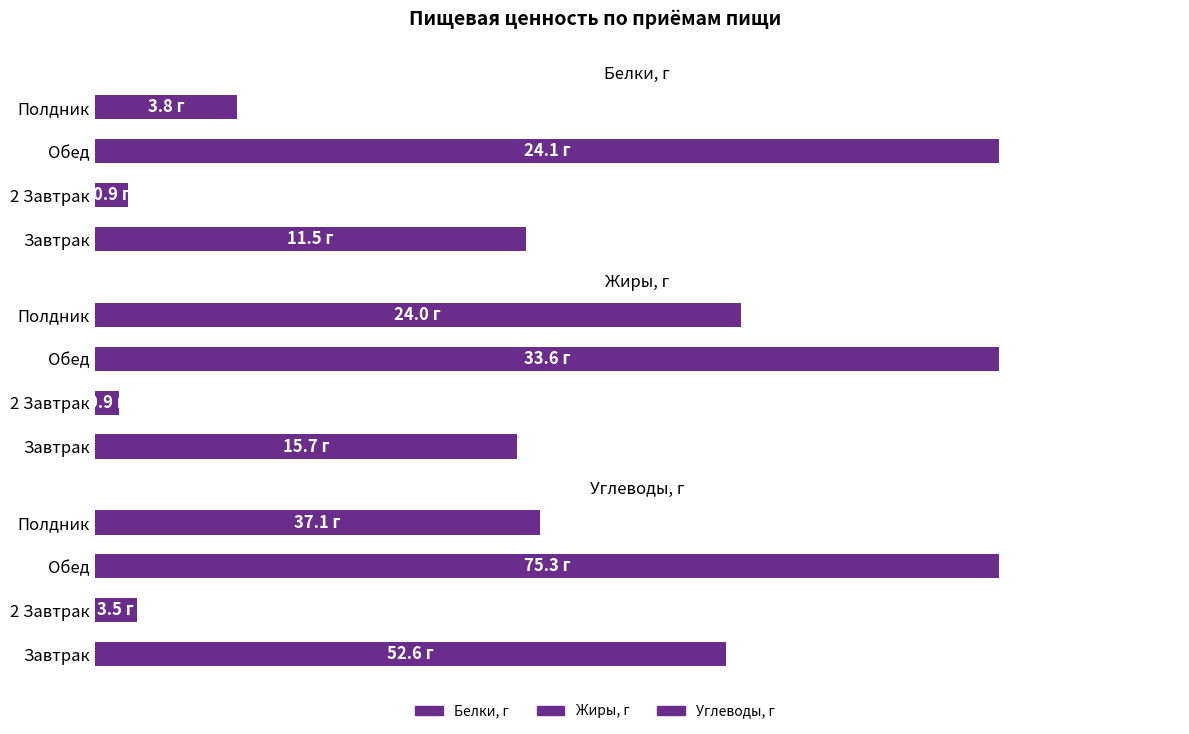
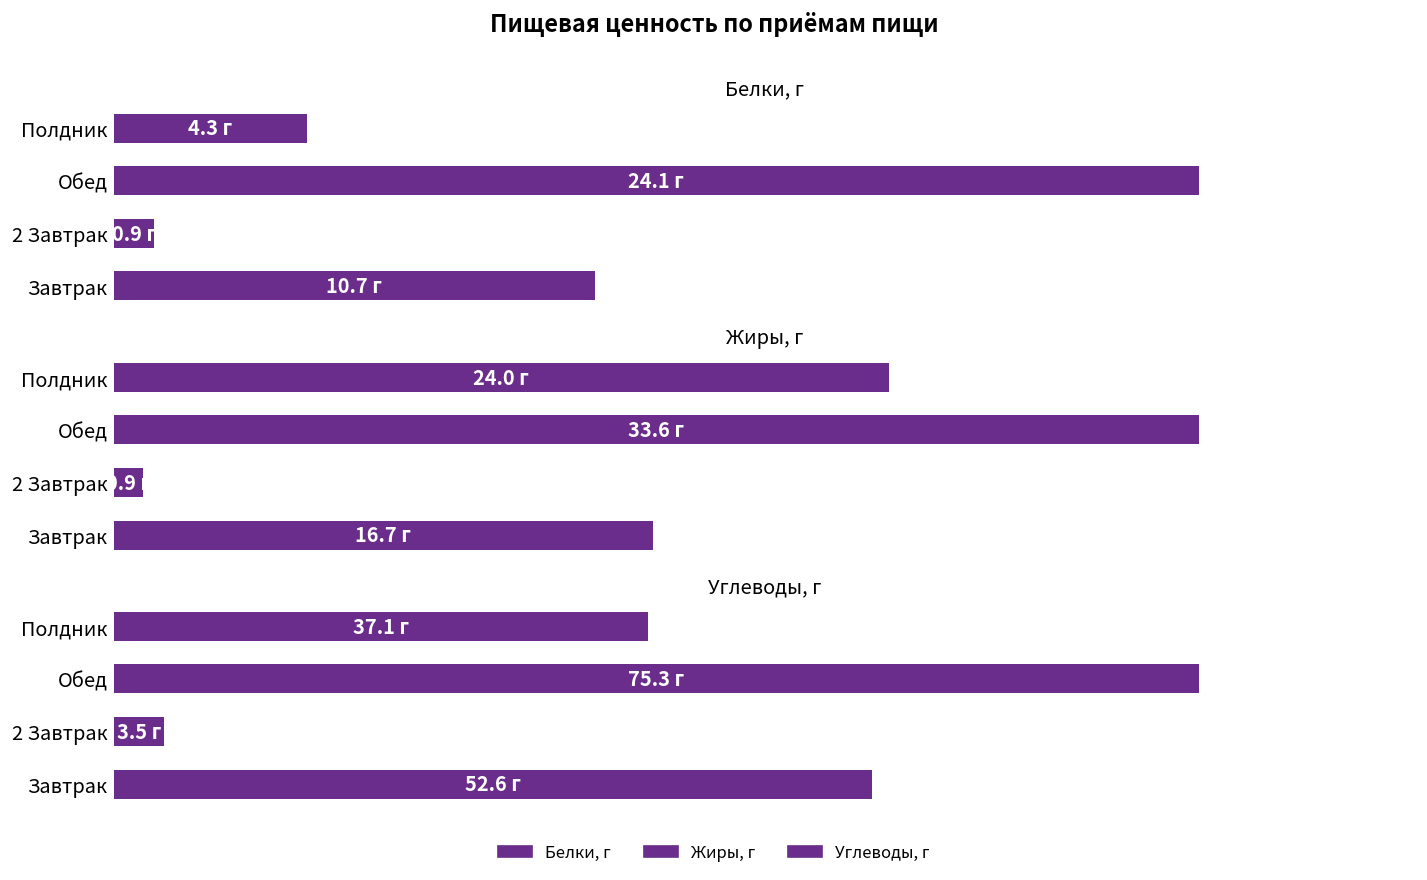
Белки, г, Полдник: 3.8 -> 4.3
Белки, г, Завтрак: 11.5 -> 10.7
Жиры, г, Завтрак: 15.7 -> 16.7
